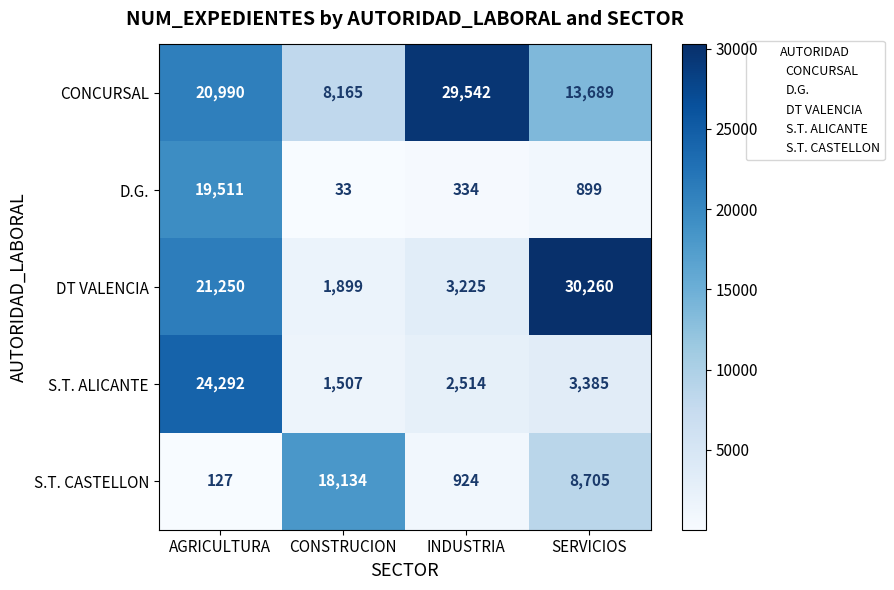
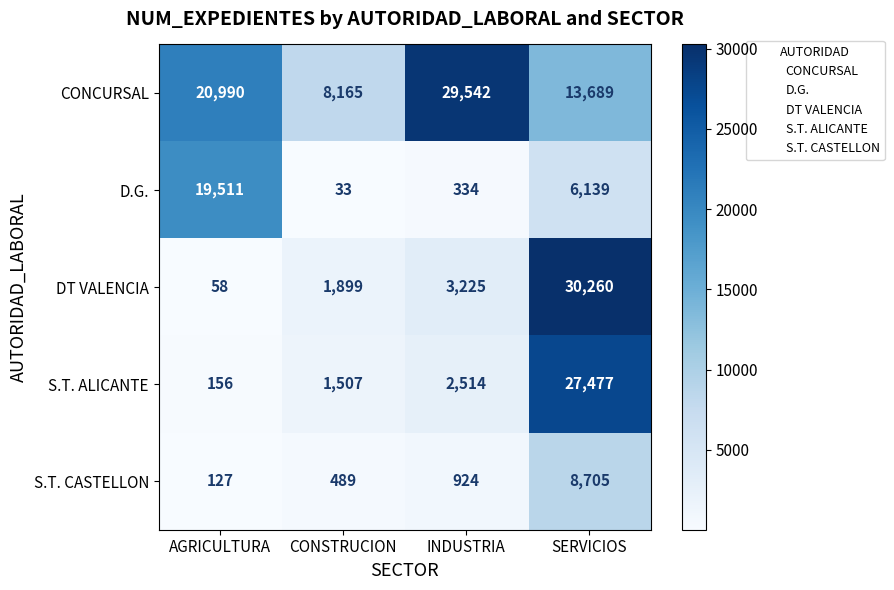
D.G., SERVICIOS: 899 -> 6,139
DT VALENCIA, AGRICULTURA: 21,250 -> 58
S.T. ALICANTE, AGRICULTURA: 24,292 -> 156
S.T. ALICANTE, SERVICIOS: 3,385 -> 27,477
S.T. CASTELLON, CONSTRUCION: 18,134 -> 489
